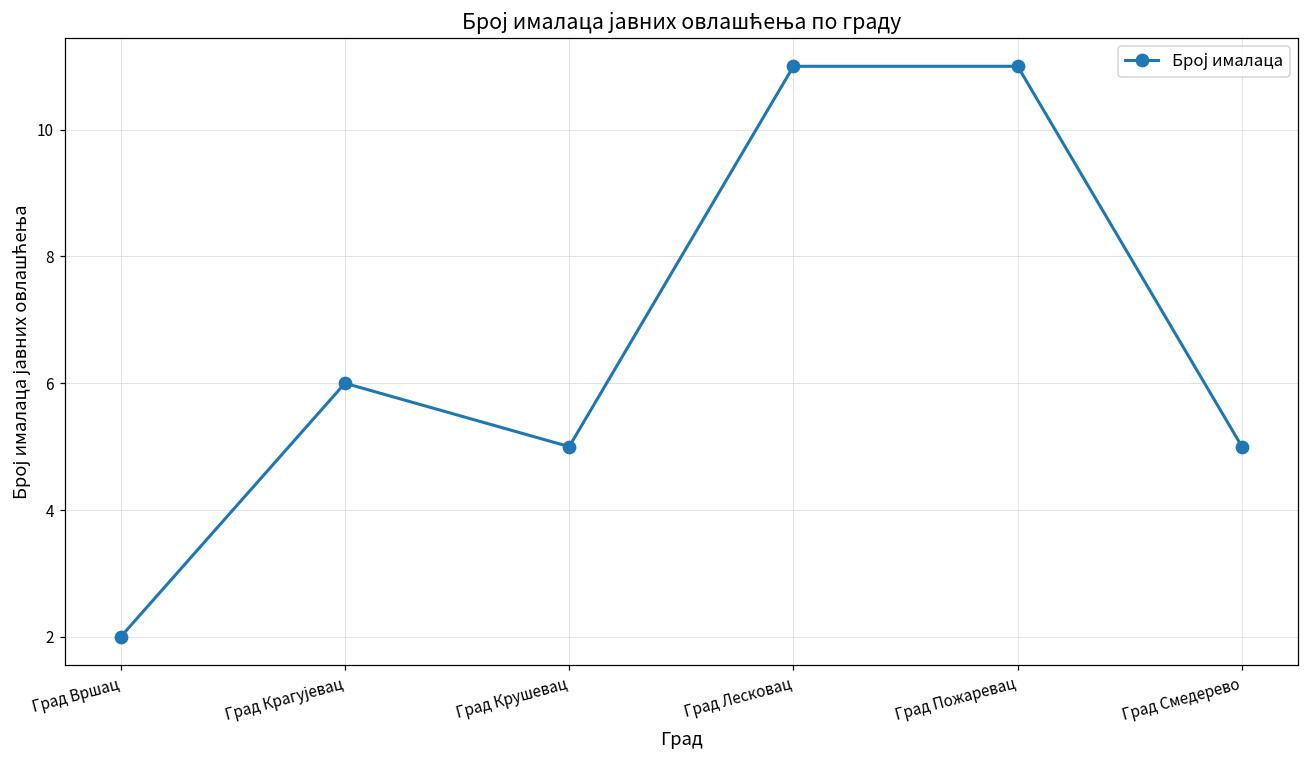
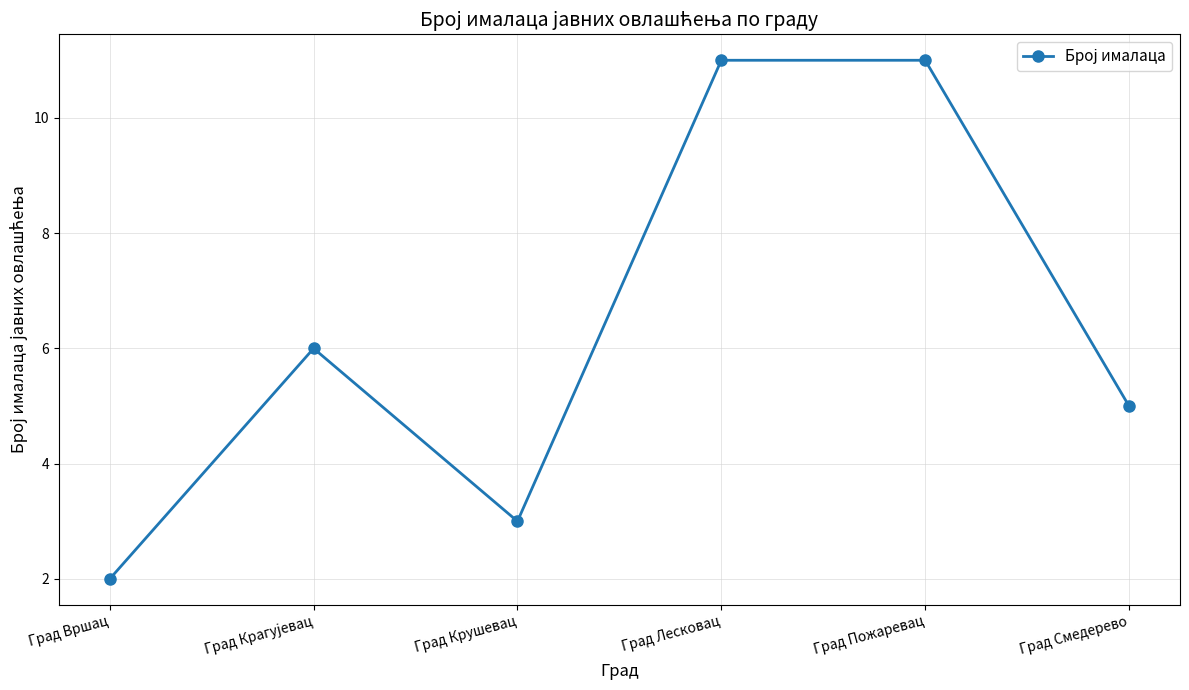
Град Крушевац: 5 -> 3
